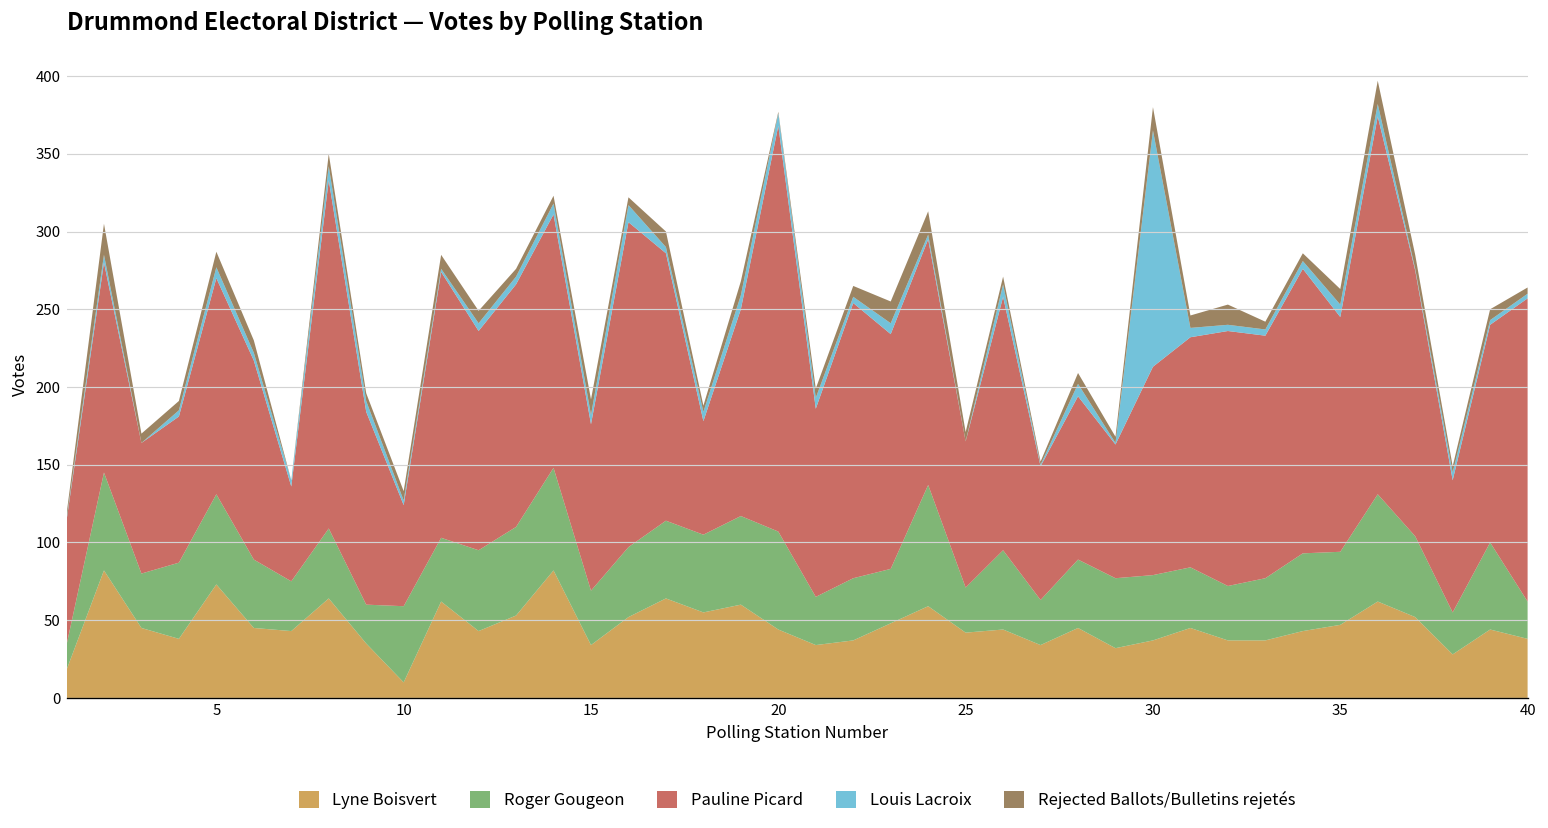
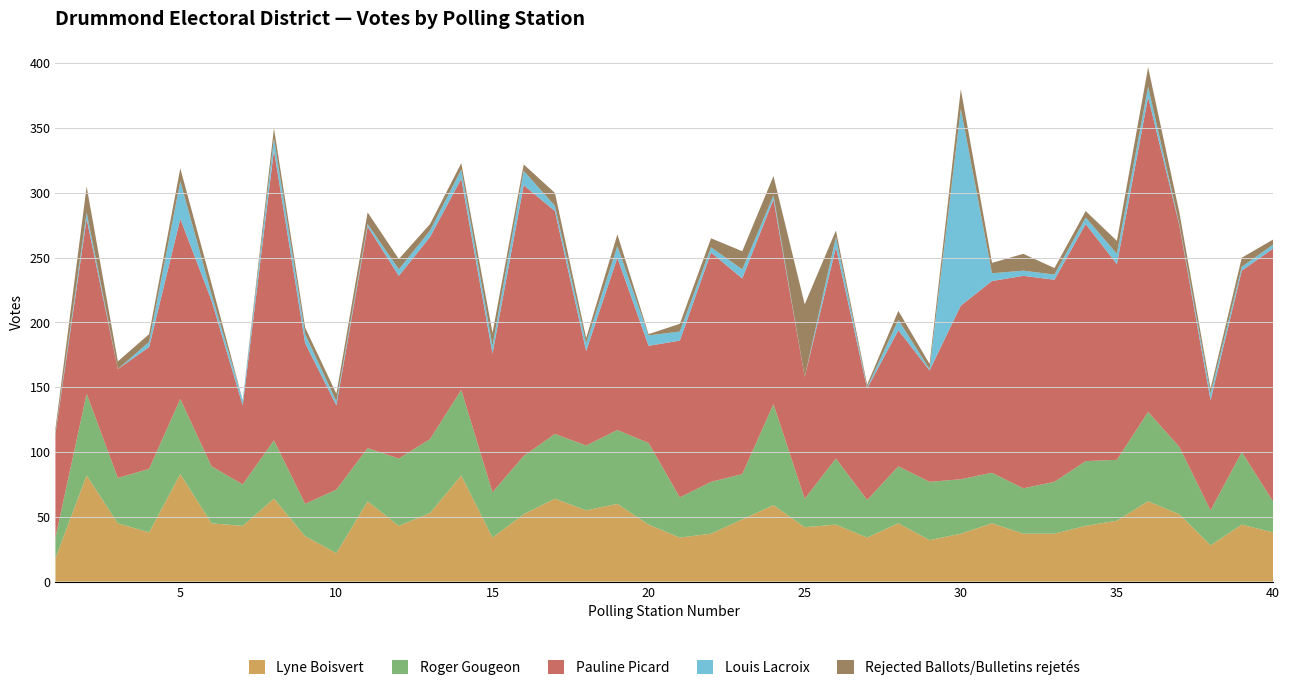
Lyne Boisvert, 5: 73 -> 83
Louis Lacroix, 5: 7 -> 29
Lyne Boisvert, 10: 10 -> 22
Pauline Picard, 20: 261 -> 75
Roger Gougeon, 25: 29 -> 22
Rejected Ballots/Bulletins rejetés, 25: 6 -> 56
